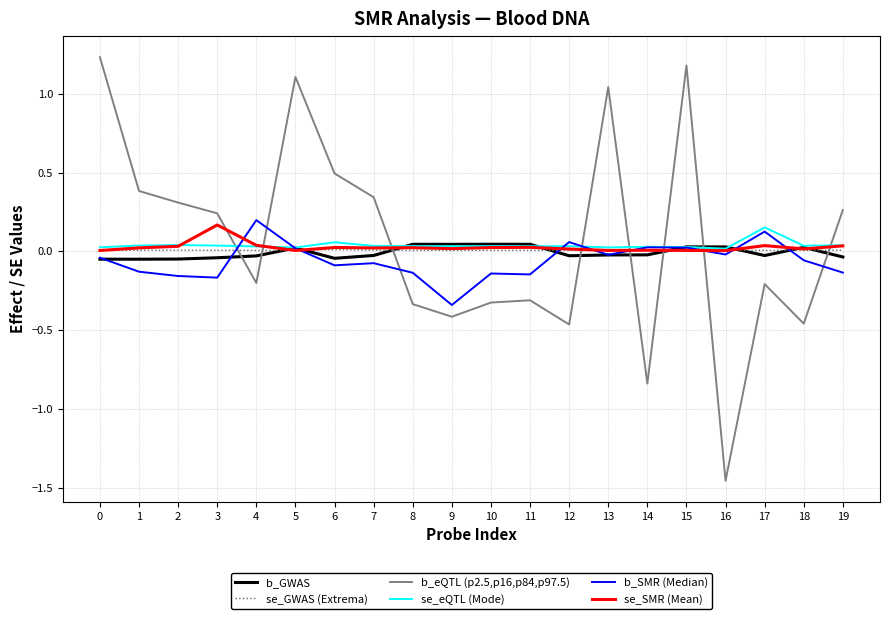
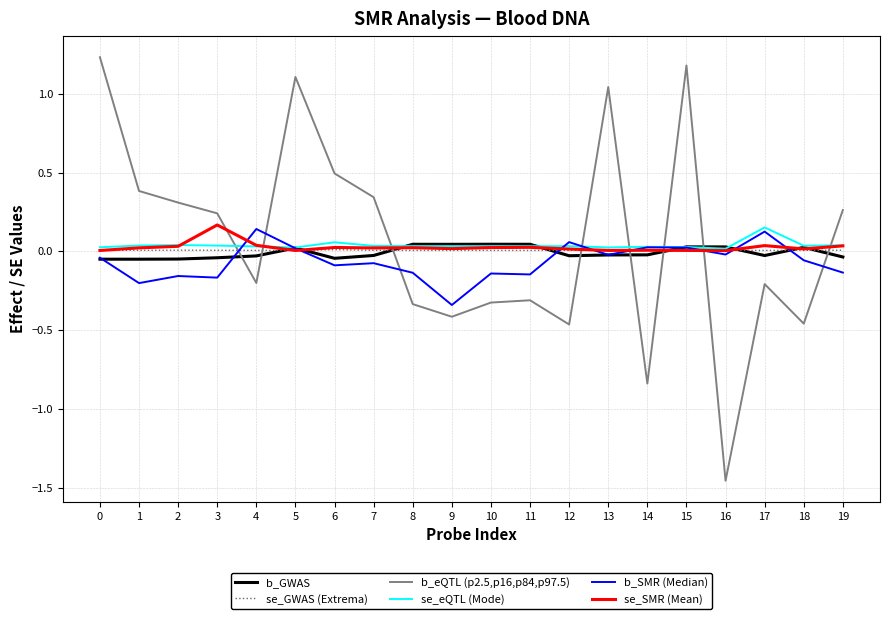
b_SMR (Median), 1: -0.13 -> -0.20
b_SMR (Median), 4: 0.20 -> 0.14
